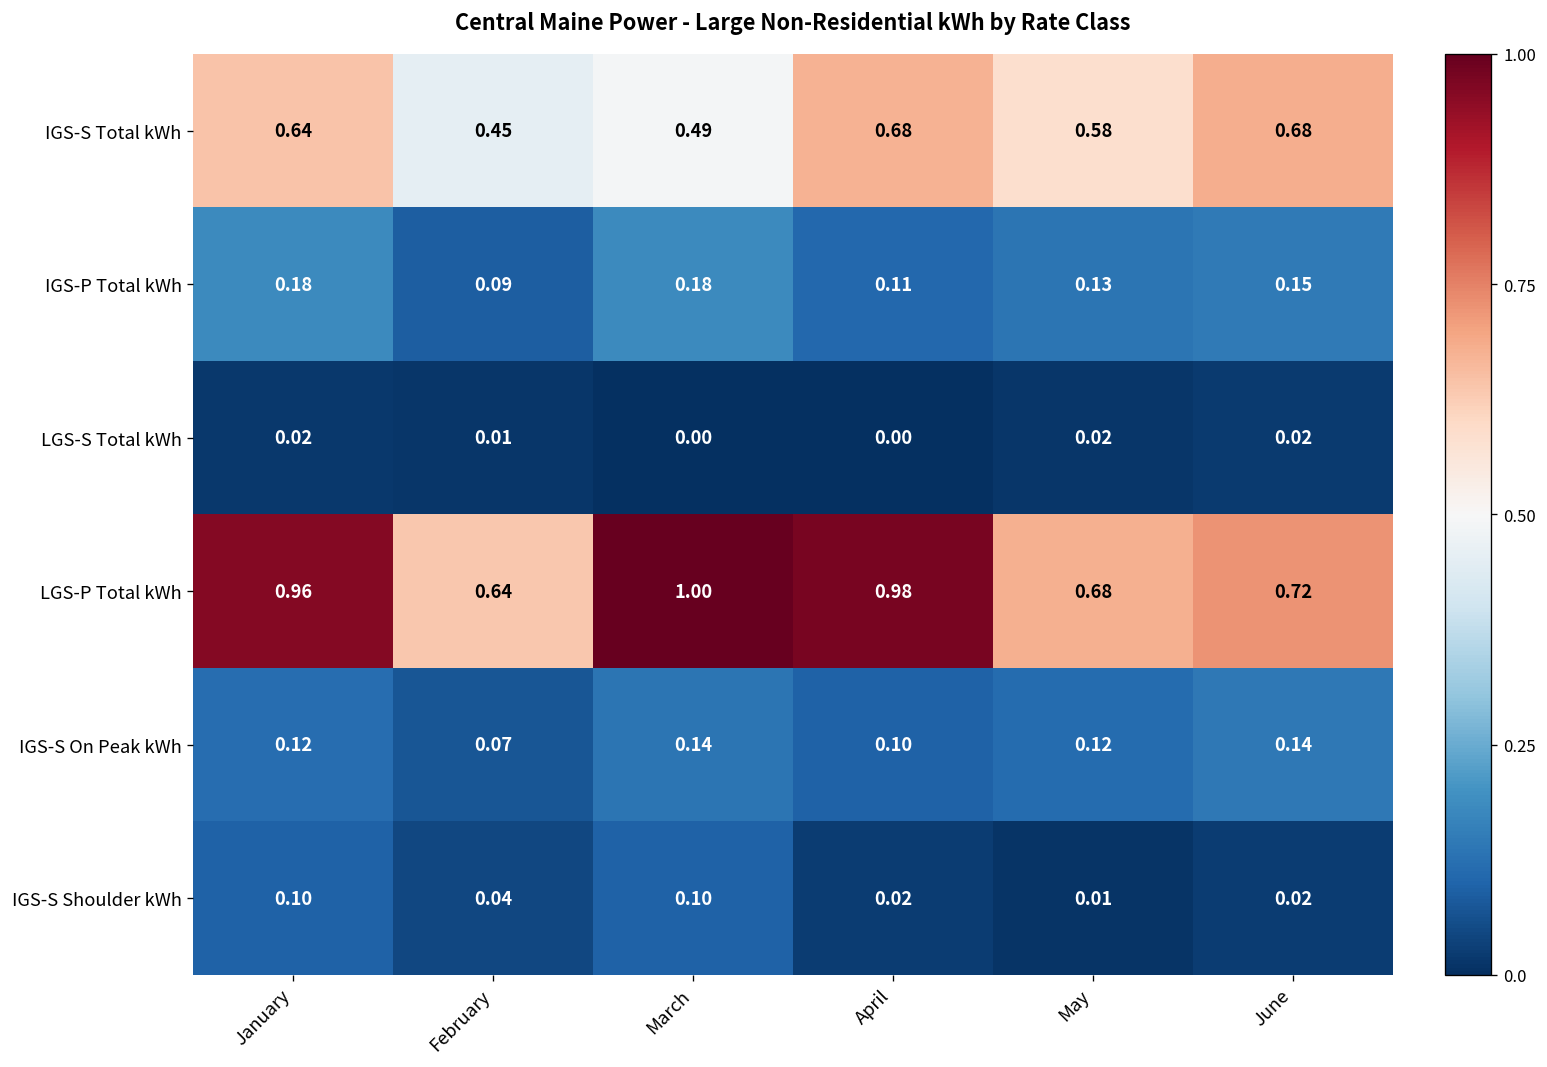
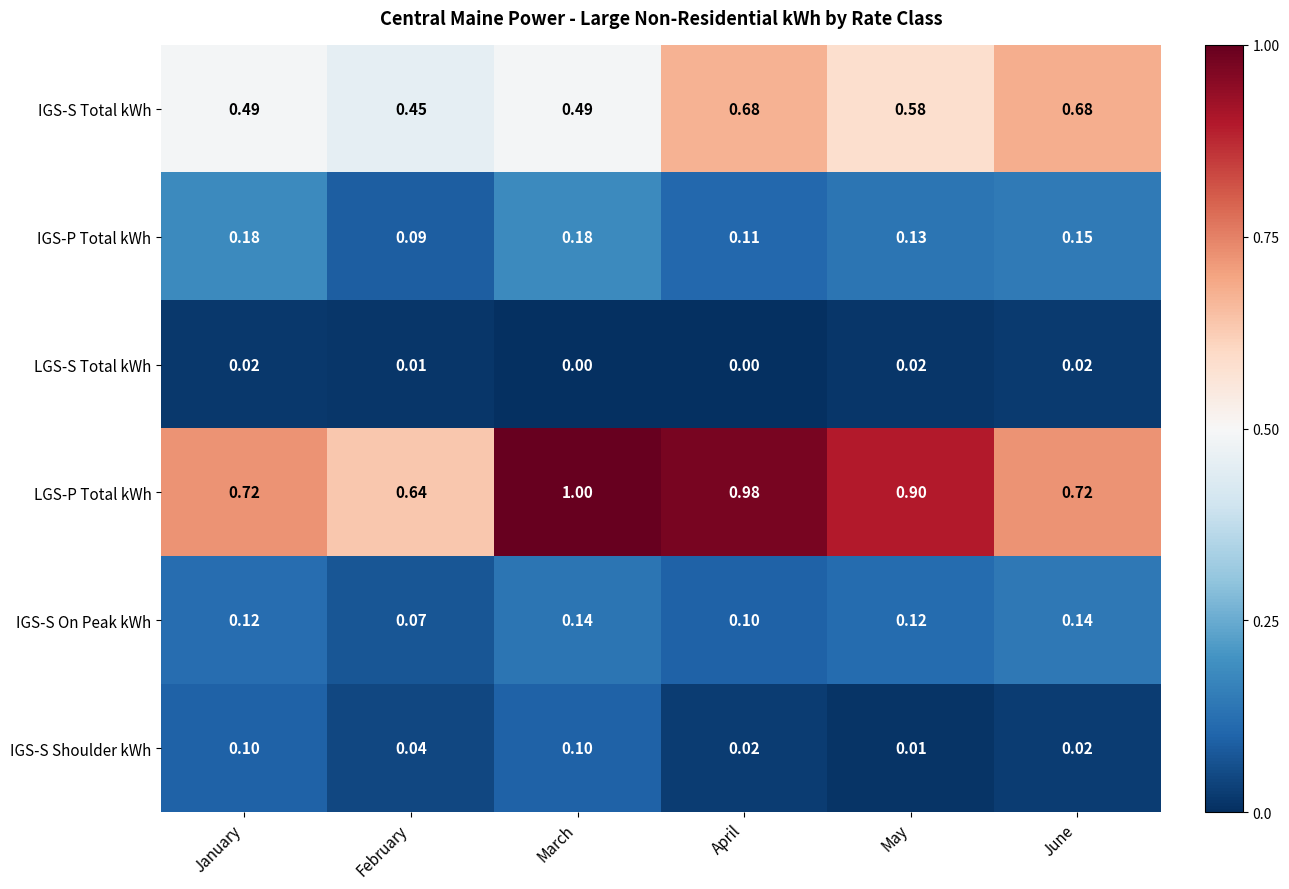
IGS-S Total kWh, January: 0.64 -> 0.49
LGS-P Total kWh, January: 0.96 -> 0.72
LGS-P Total kWh, May: 0.68 -> 0.90
